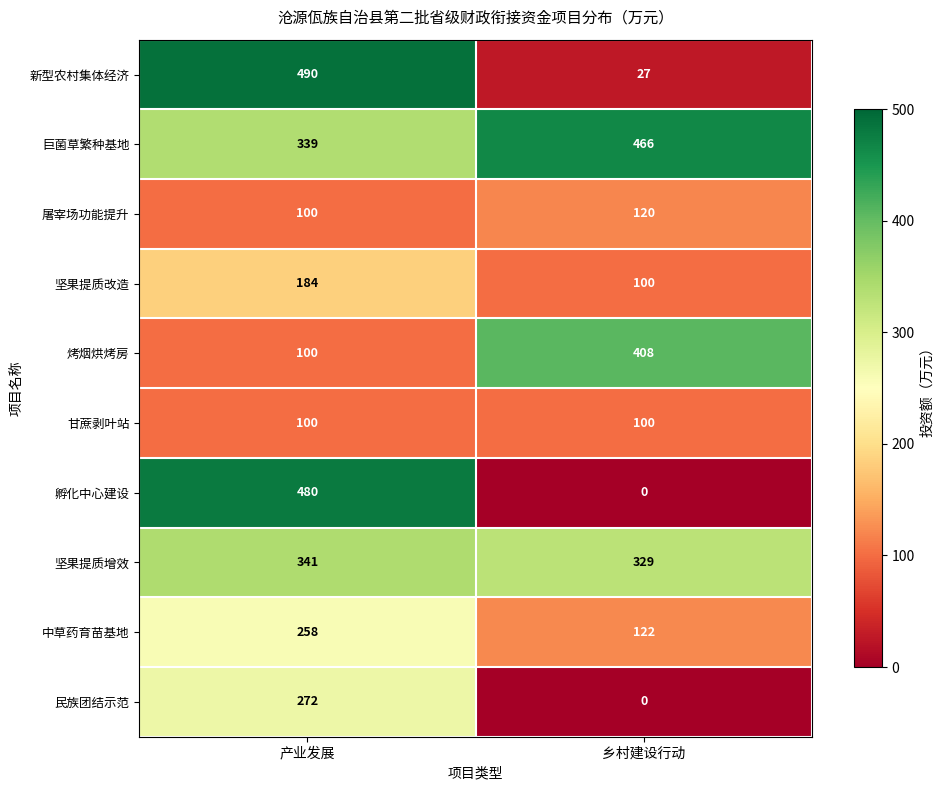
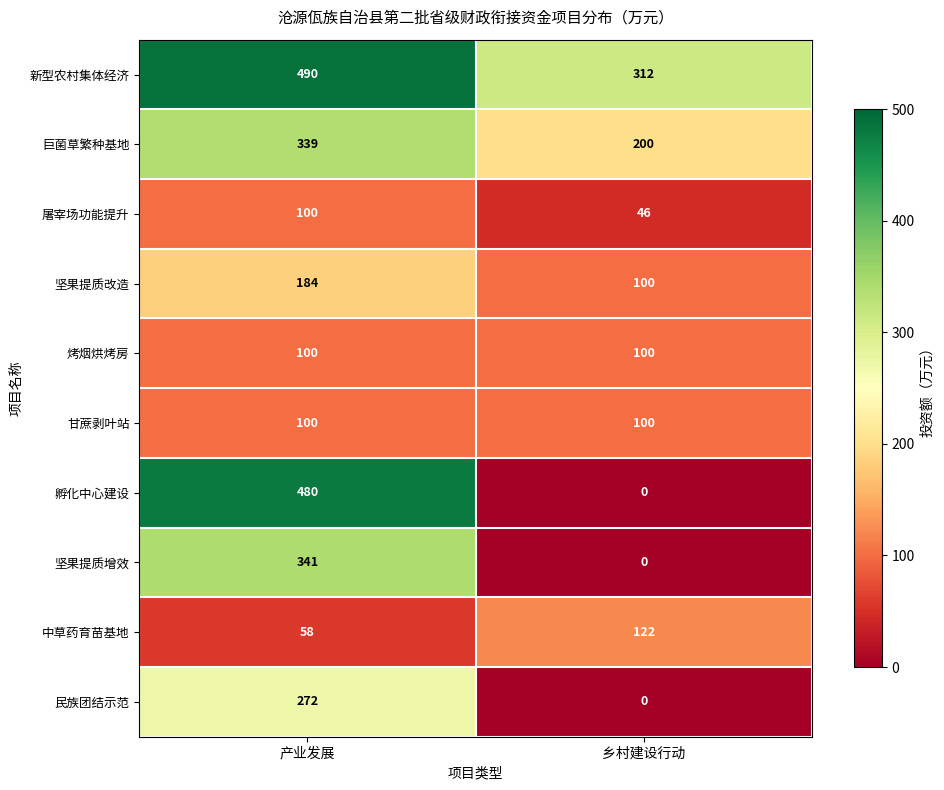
新型农村集体经济, 乡村建设行动: 27 -> 312
巨菌草繁种基地, 乡村建设行动: 466 -> 200
屠宰场功能提升, 乡村建设行动: 120 -> 46
烤烟烘烤房, 乡村建设行动: 408 -> 100
坚果提质增效, 乡村建设行动: 329 -> 0
中草药育苗基地, 产业发展: 258 -> 58
